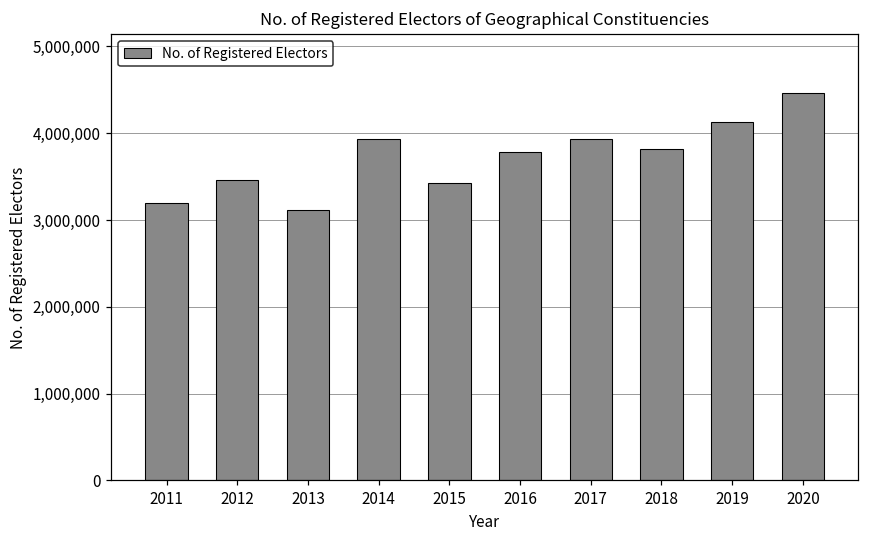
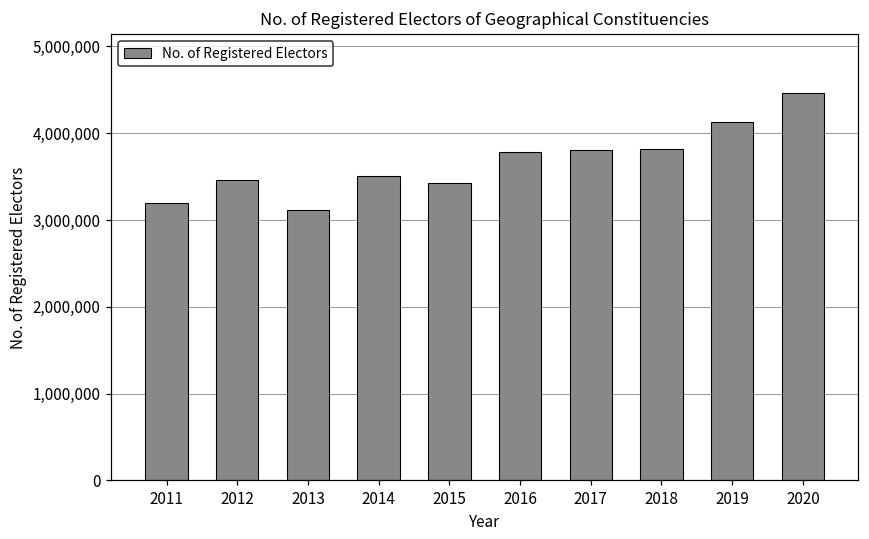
2014: 3,900,000 -> 3,500,000
2017: 3,900,000 -> 3,800,000
